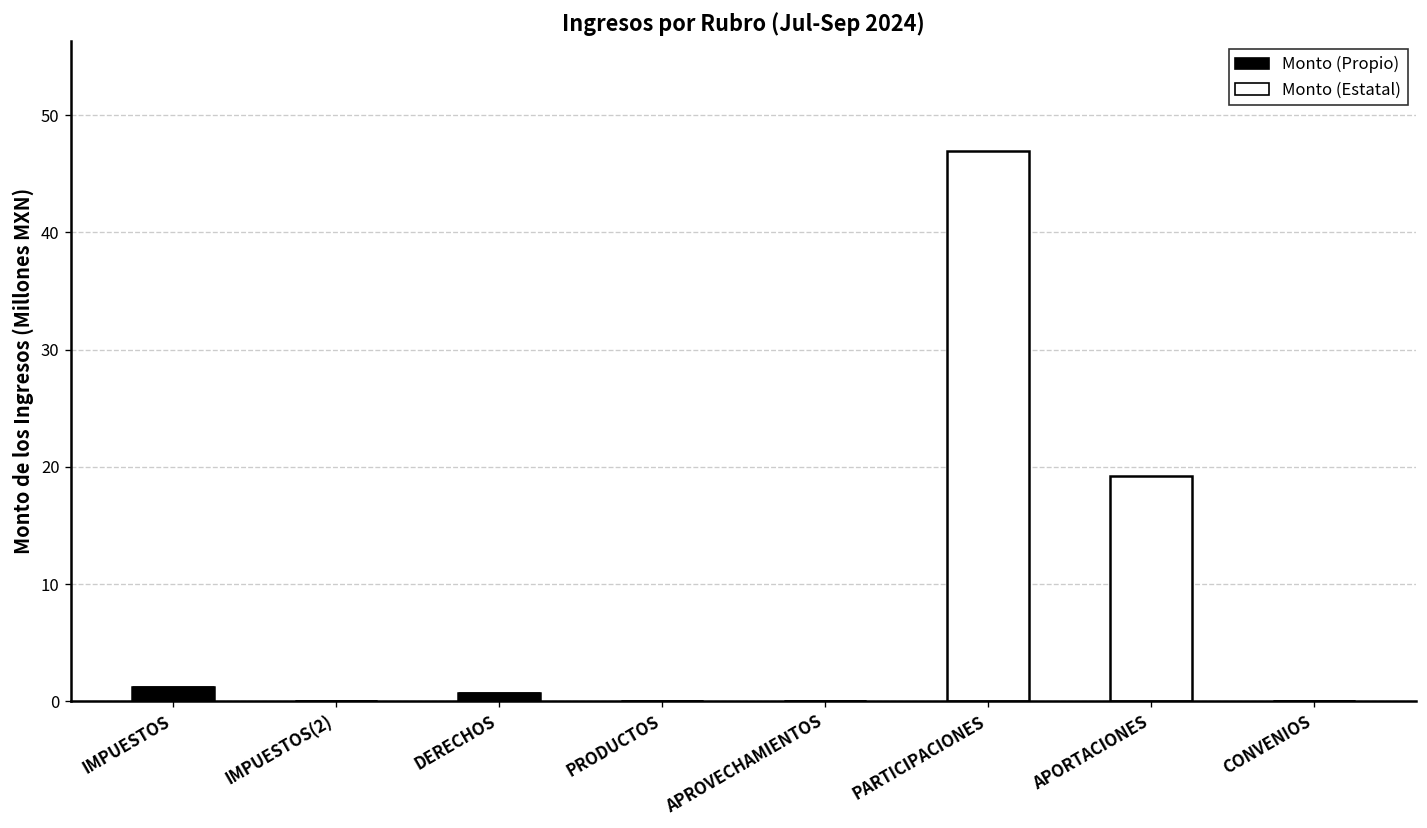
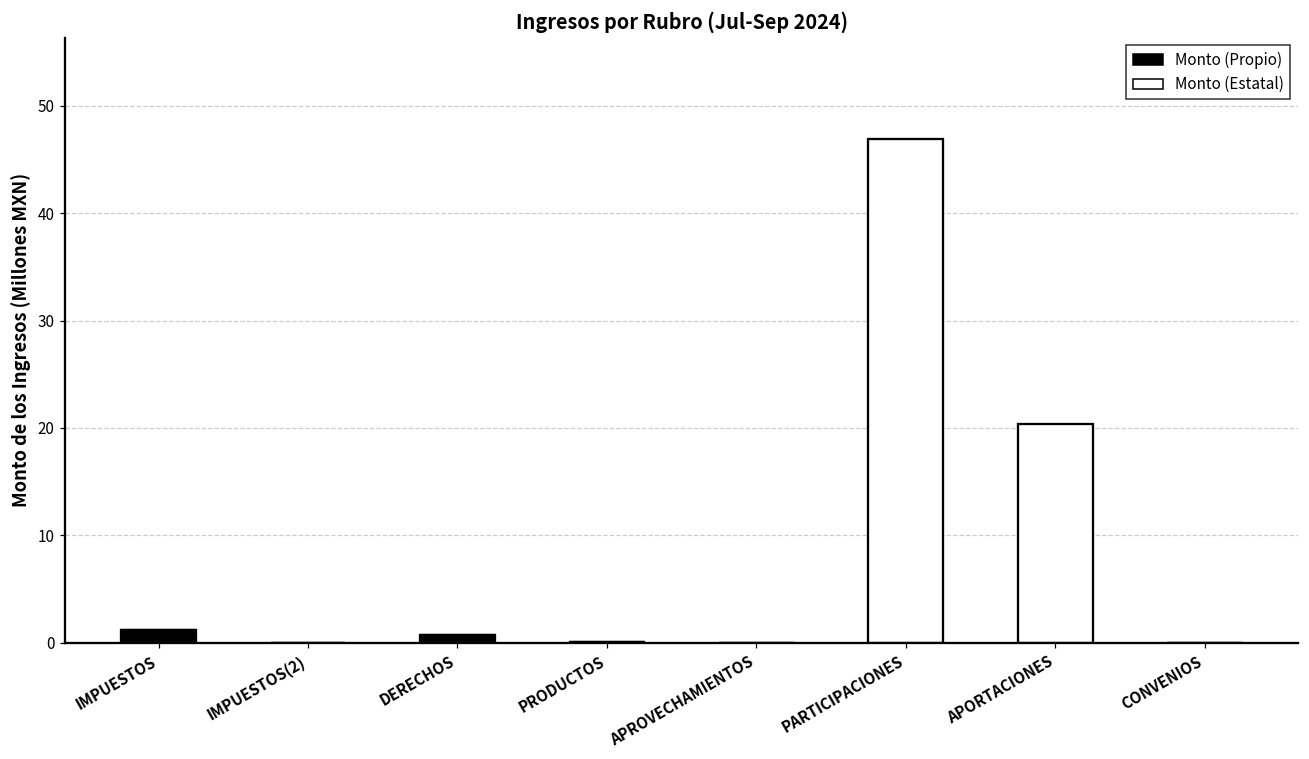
Monto (Estatal), APORTACIONES: 19 -> 20
